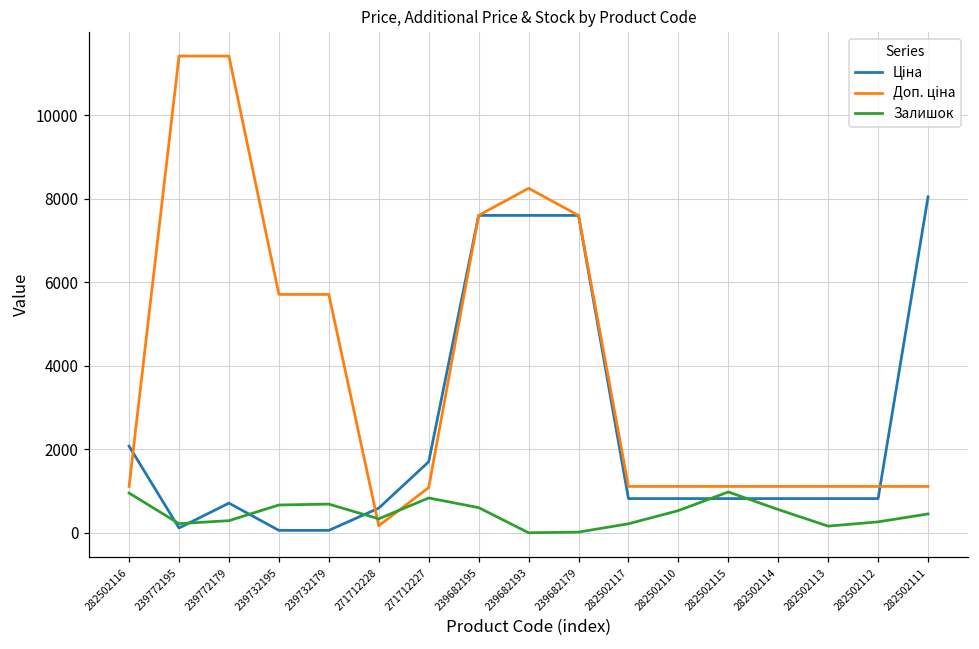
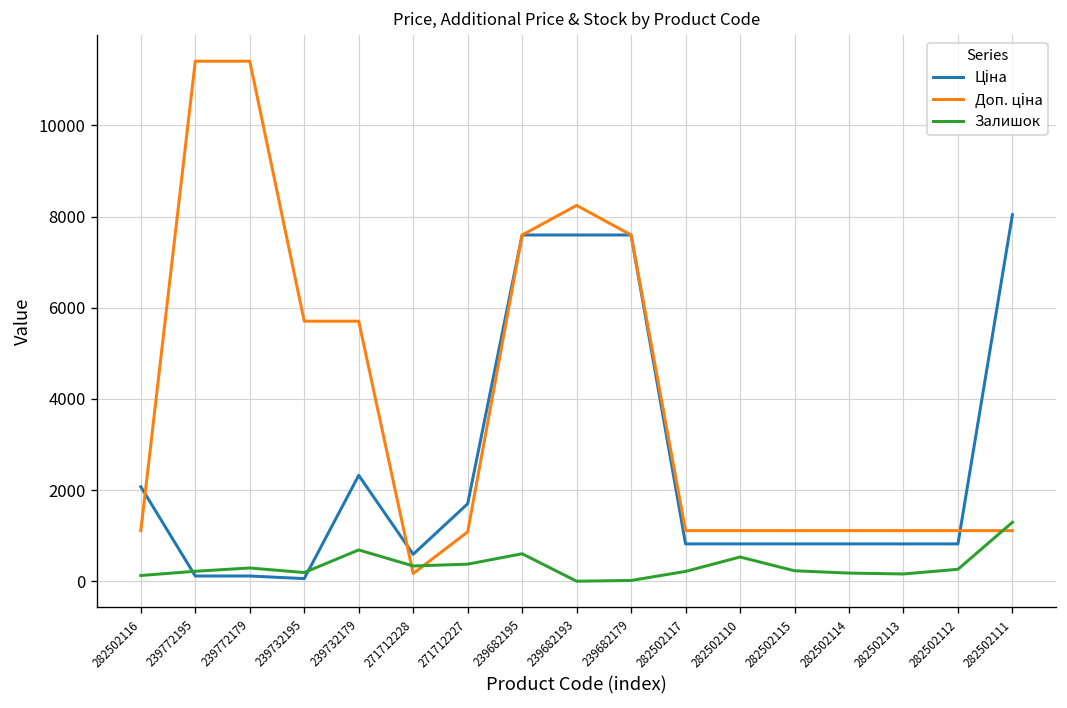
Залишок, 282502116: 1000 -> 100
Ціна, 239772179: 700 -> 100
Залишок, 239732195: 700 -> 200
Ціна, 239732179: 100 -> 2300
Залишок, 271712227: 800 -> 400
Залишок, 282502115: 1000 -> 200
Залишок, 282502114: 600 -> 200
Залишок, 282502111: 500 -> 1300
